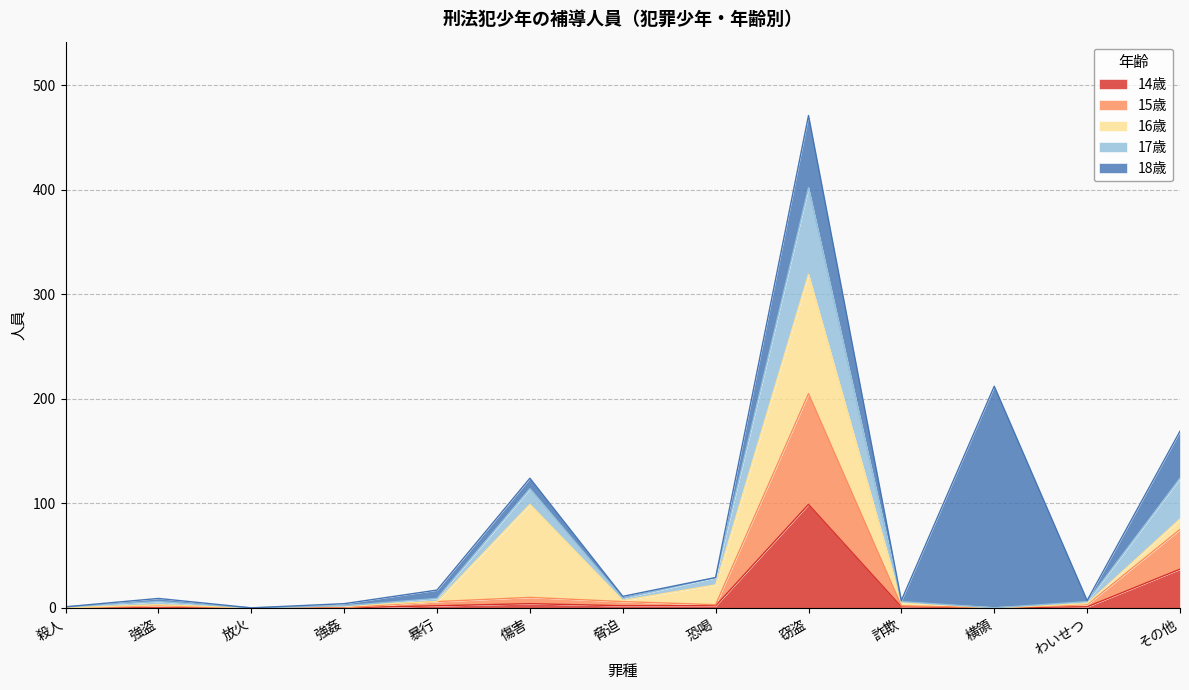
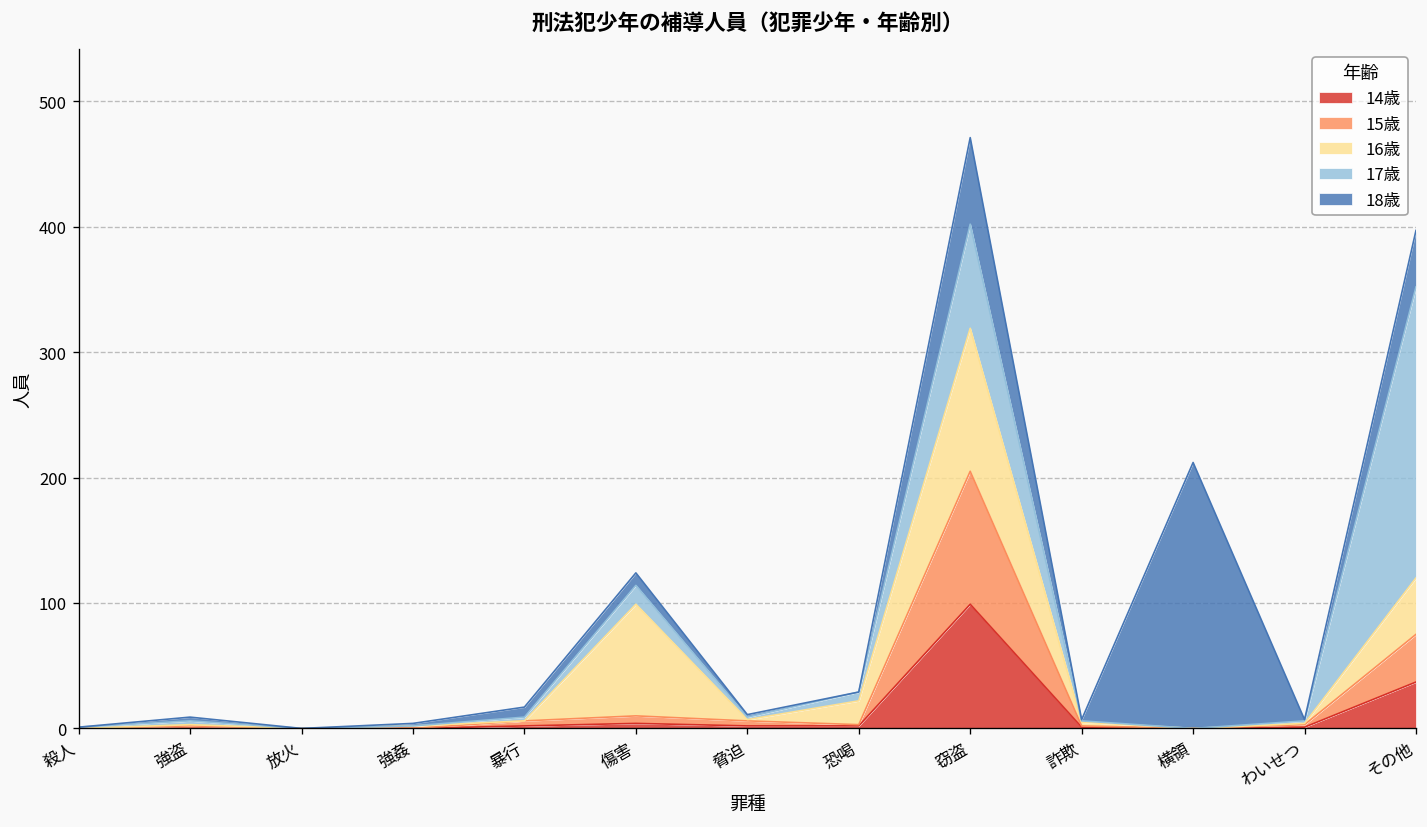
16歳, その他: 10 -> 45
17歳, その他: 39 -> 232
